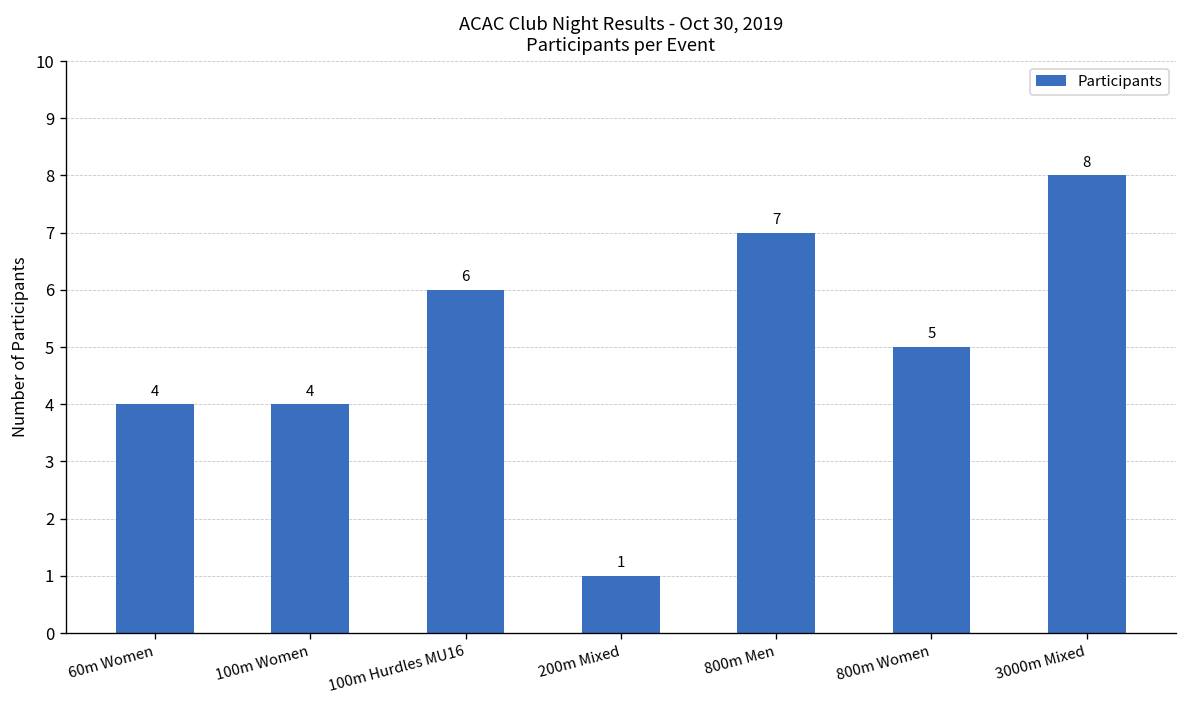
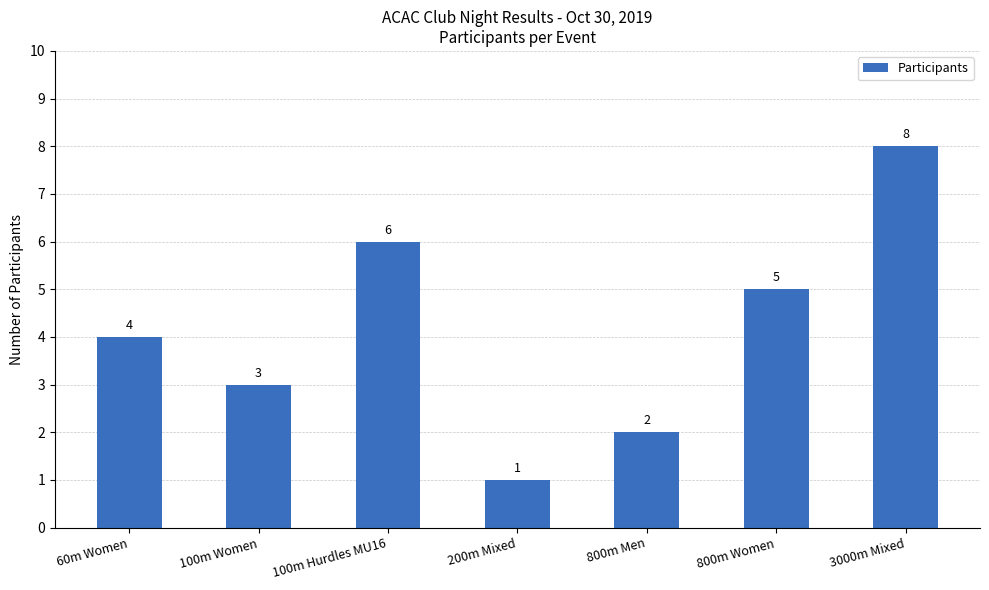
100m Women: 4 -> 3
800m Men: 7 -> 2
